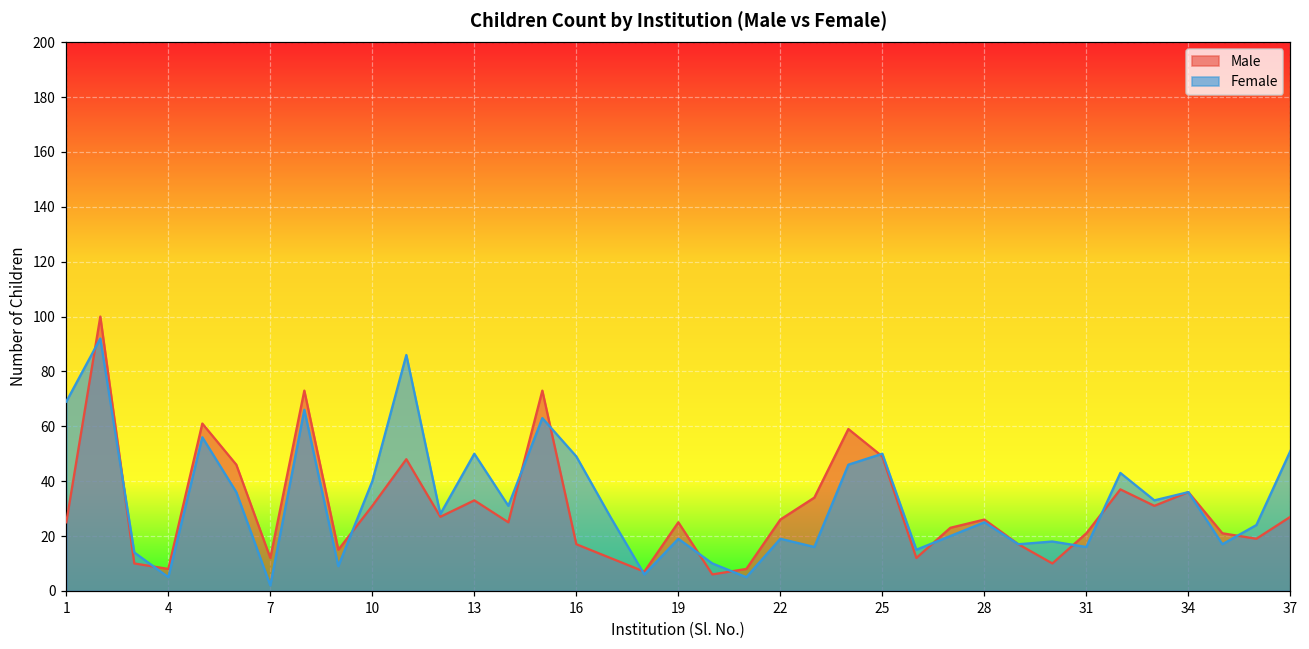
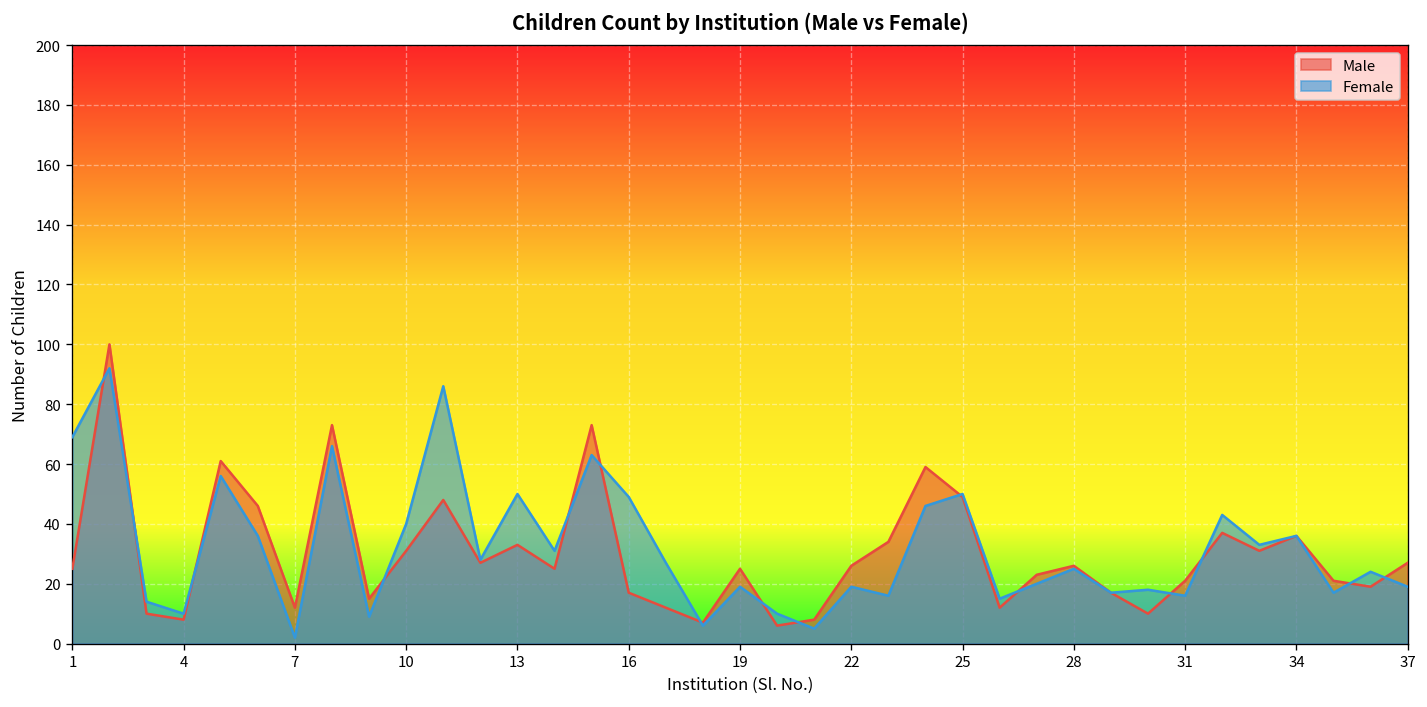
Female, 4: 5 -> 10
Female, 37: 51 -> 19
